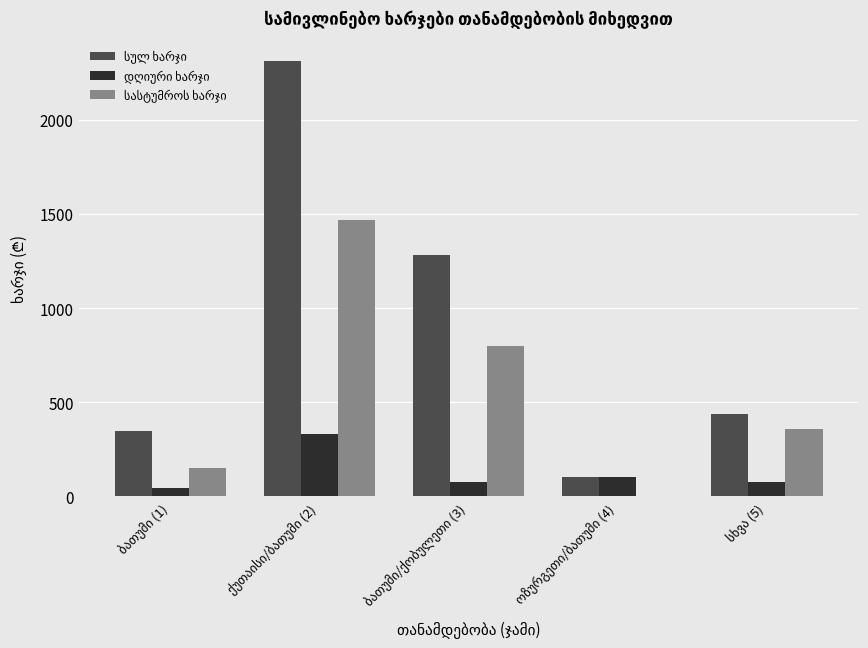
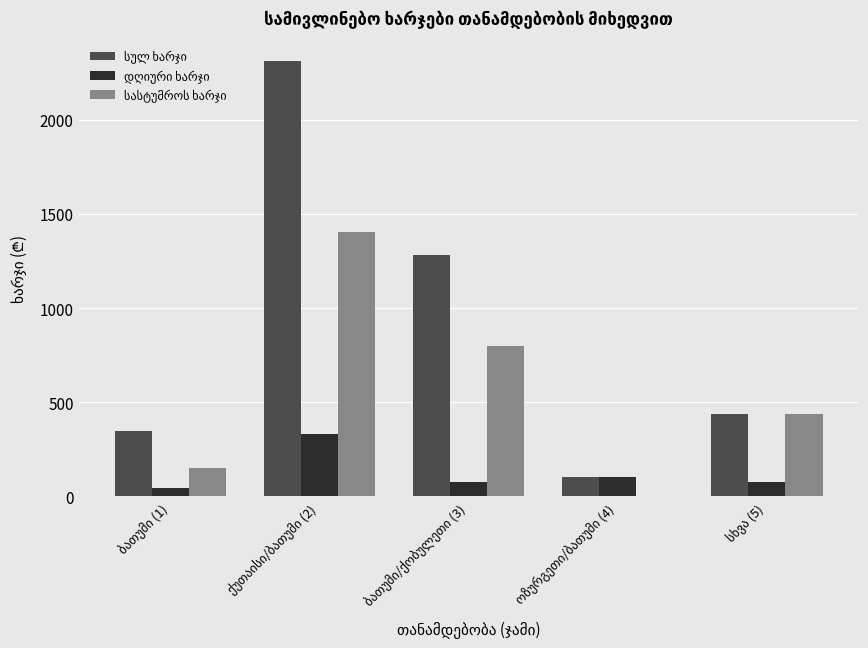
სასტუმროს ხარჯი, ქუთაისი/ბათუმი (2): 1470 -> 1400
სასტუმროს ხარჯი, სხვა (5): 360 -> 440
